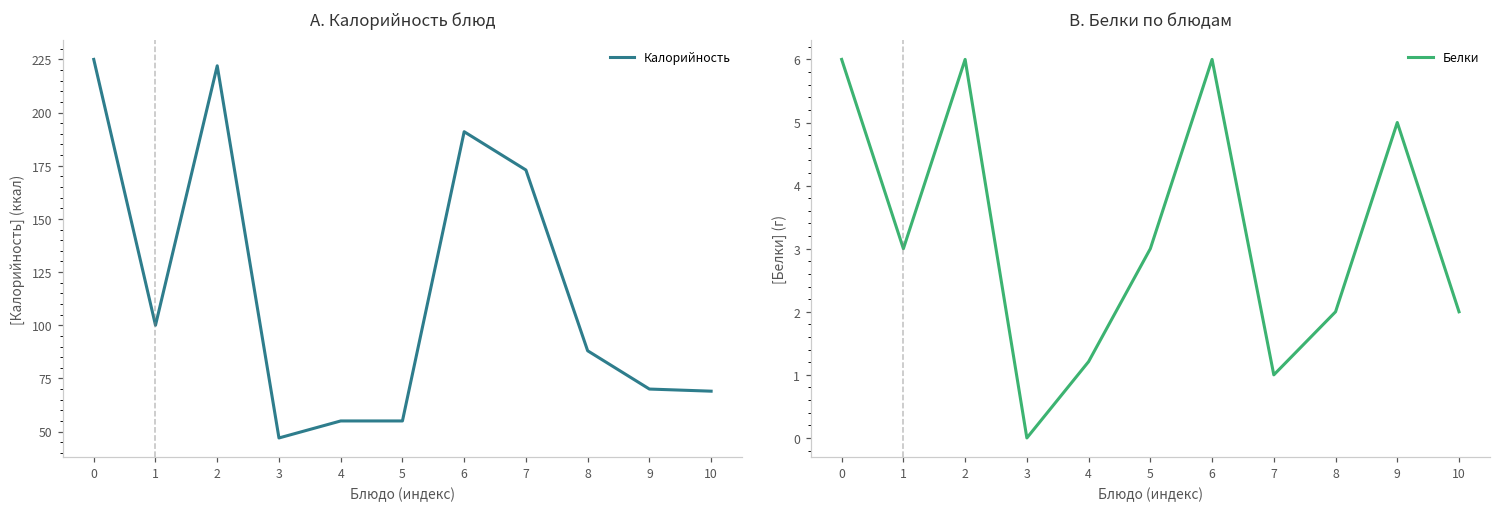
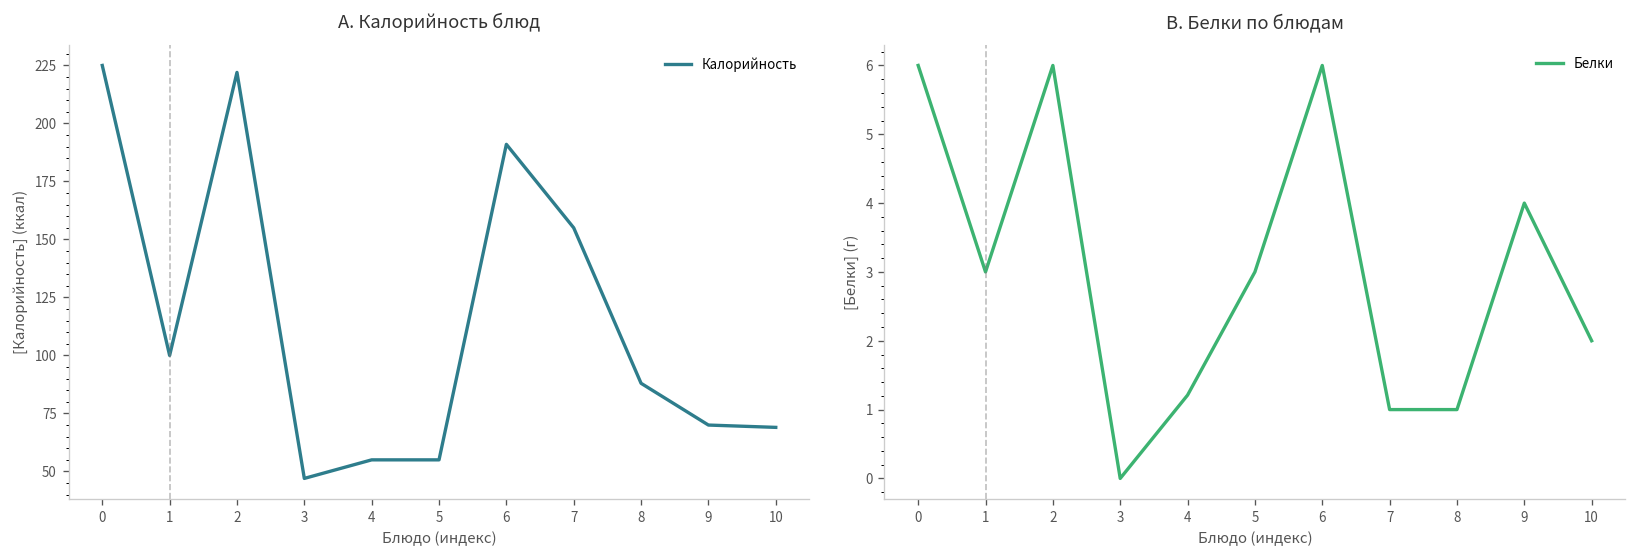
A. Калорийность блюд, 7: 173 -> 155
B. Белки по блюдам, 8: 2 -> 1
B. Белки по блюдам, 9: 5 -> 4
